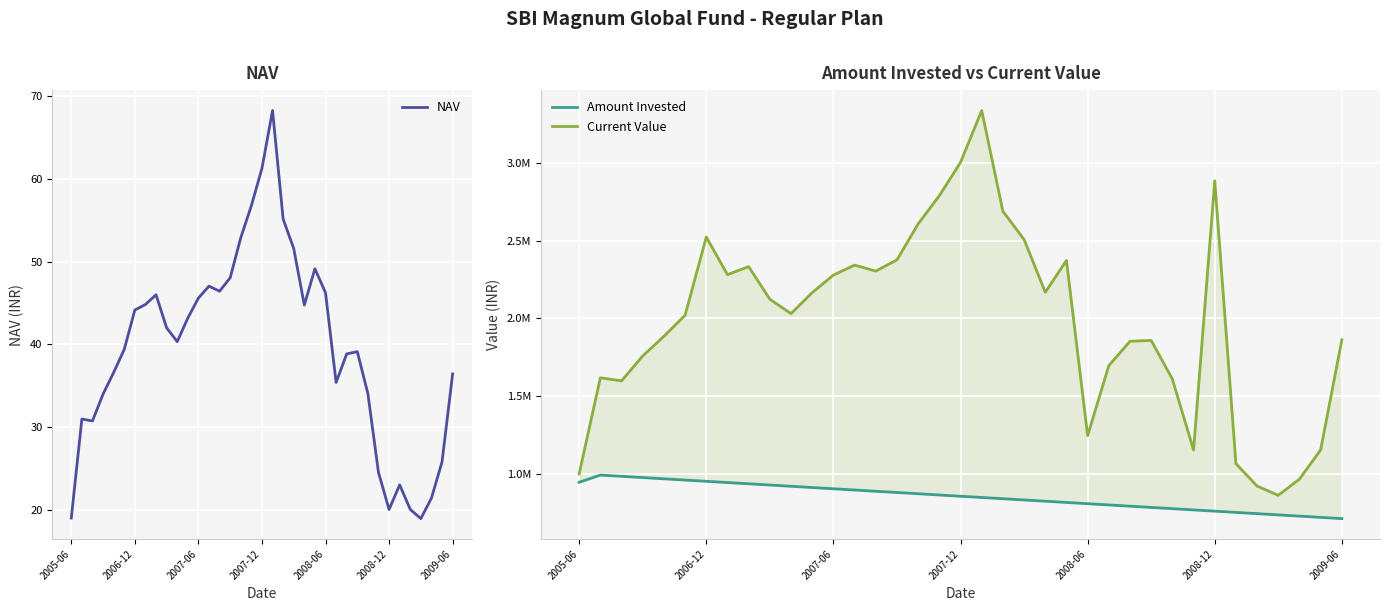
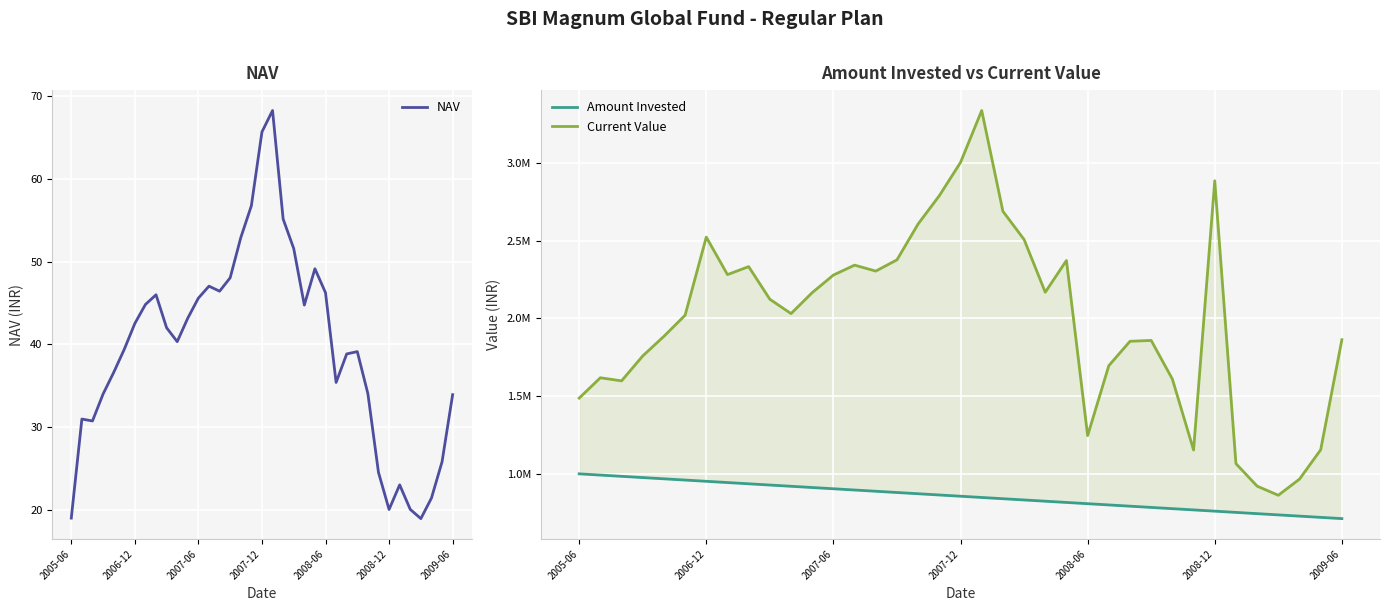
NAV, 2006-12: 44 -> 43
NAV, 2007-12: 61 -> 66
NAV, 2009-06: 36 -> 34
Amount Invested vs Current Value, Amount Invested, 2005-06: 950000 -> 1000000
Amount Invested vs Current Value, Current Value, 2005-06: 1000000 -> 1490000
